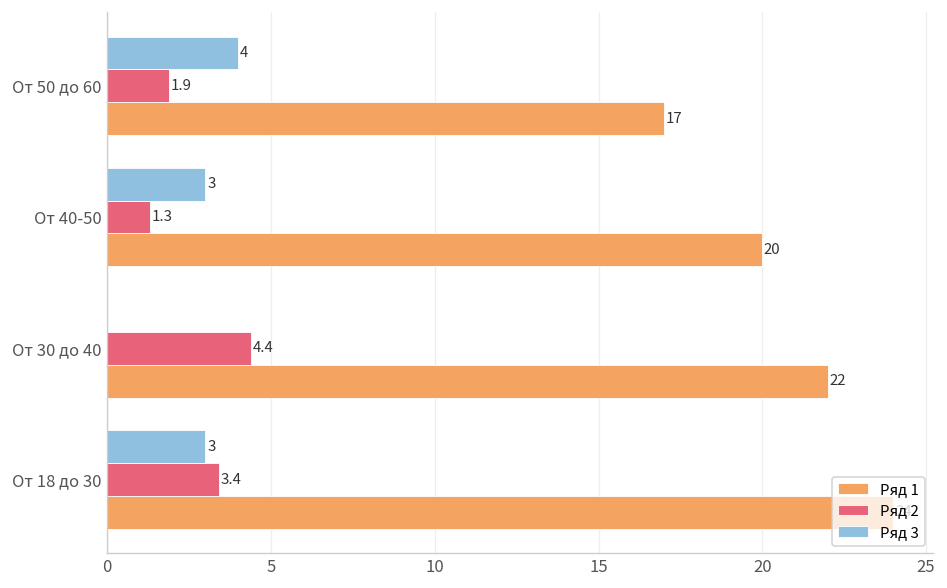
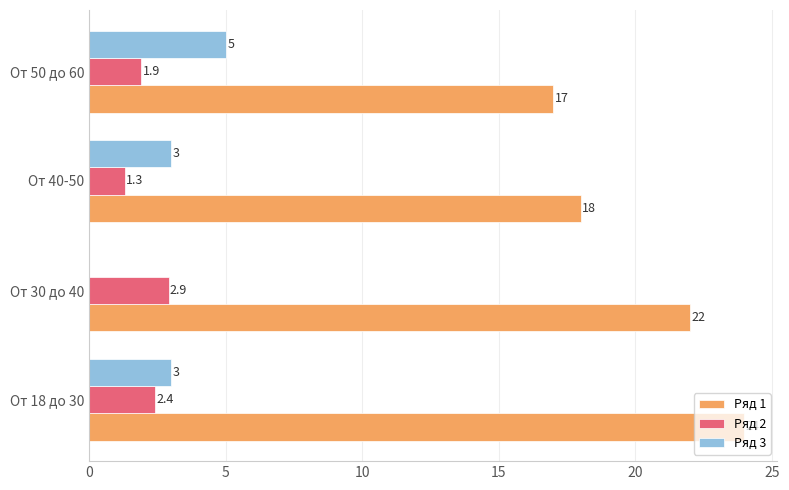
Ряд 3, От 50 до 60: 4 -> 5
Ряд 1, От 40-50: 20 -> 18
Ряд 2, От 30 до 40: 4.4 -> 2.9
Ряд 2, От 18 до 30: 3.4 -> 2.4
